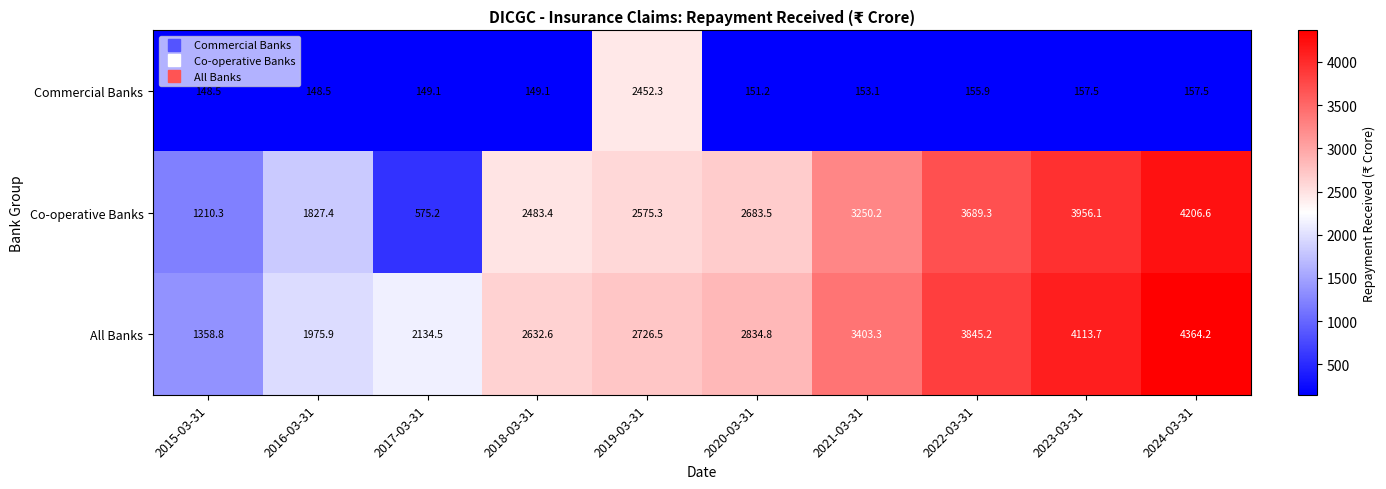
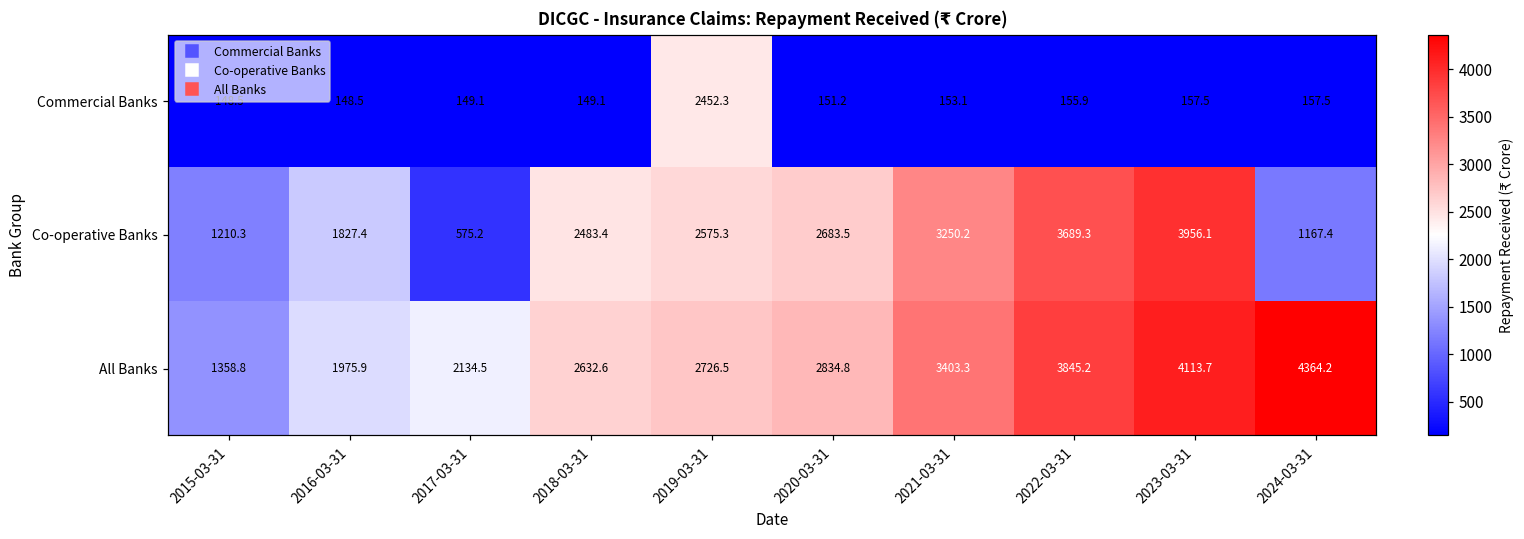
Co-operative Banks, 2024-03-31: 4206.6 -> 1167.4
